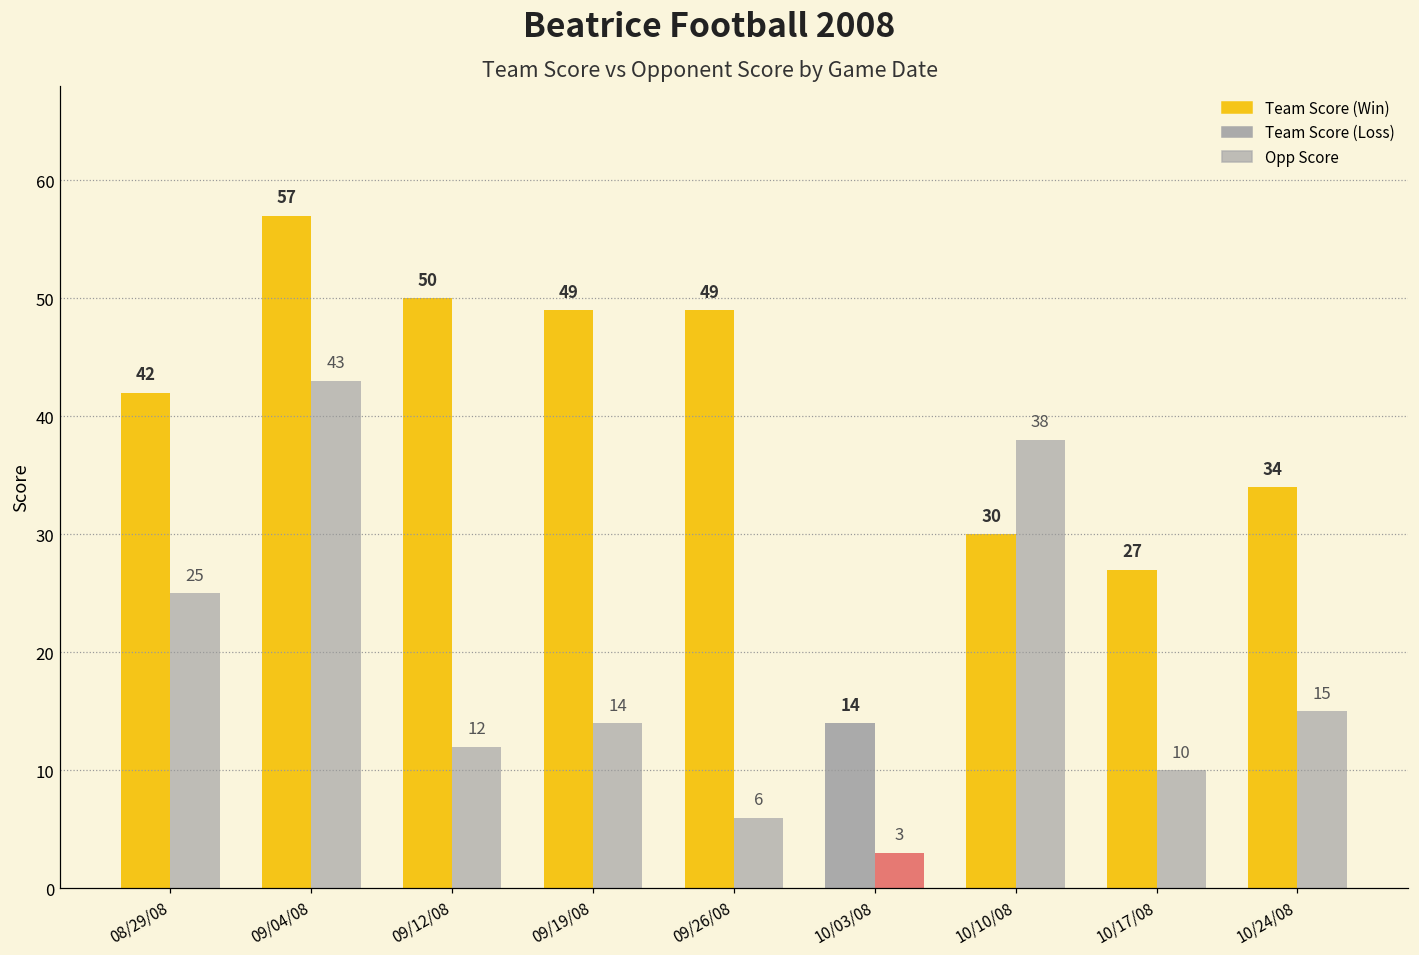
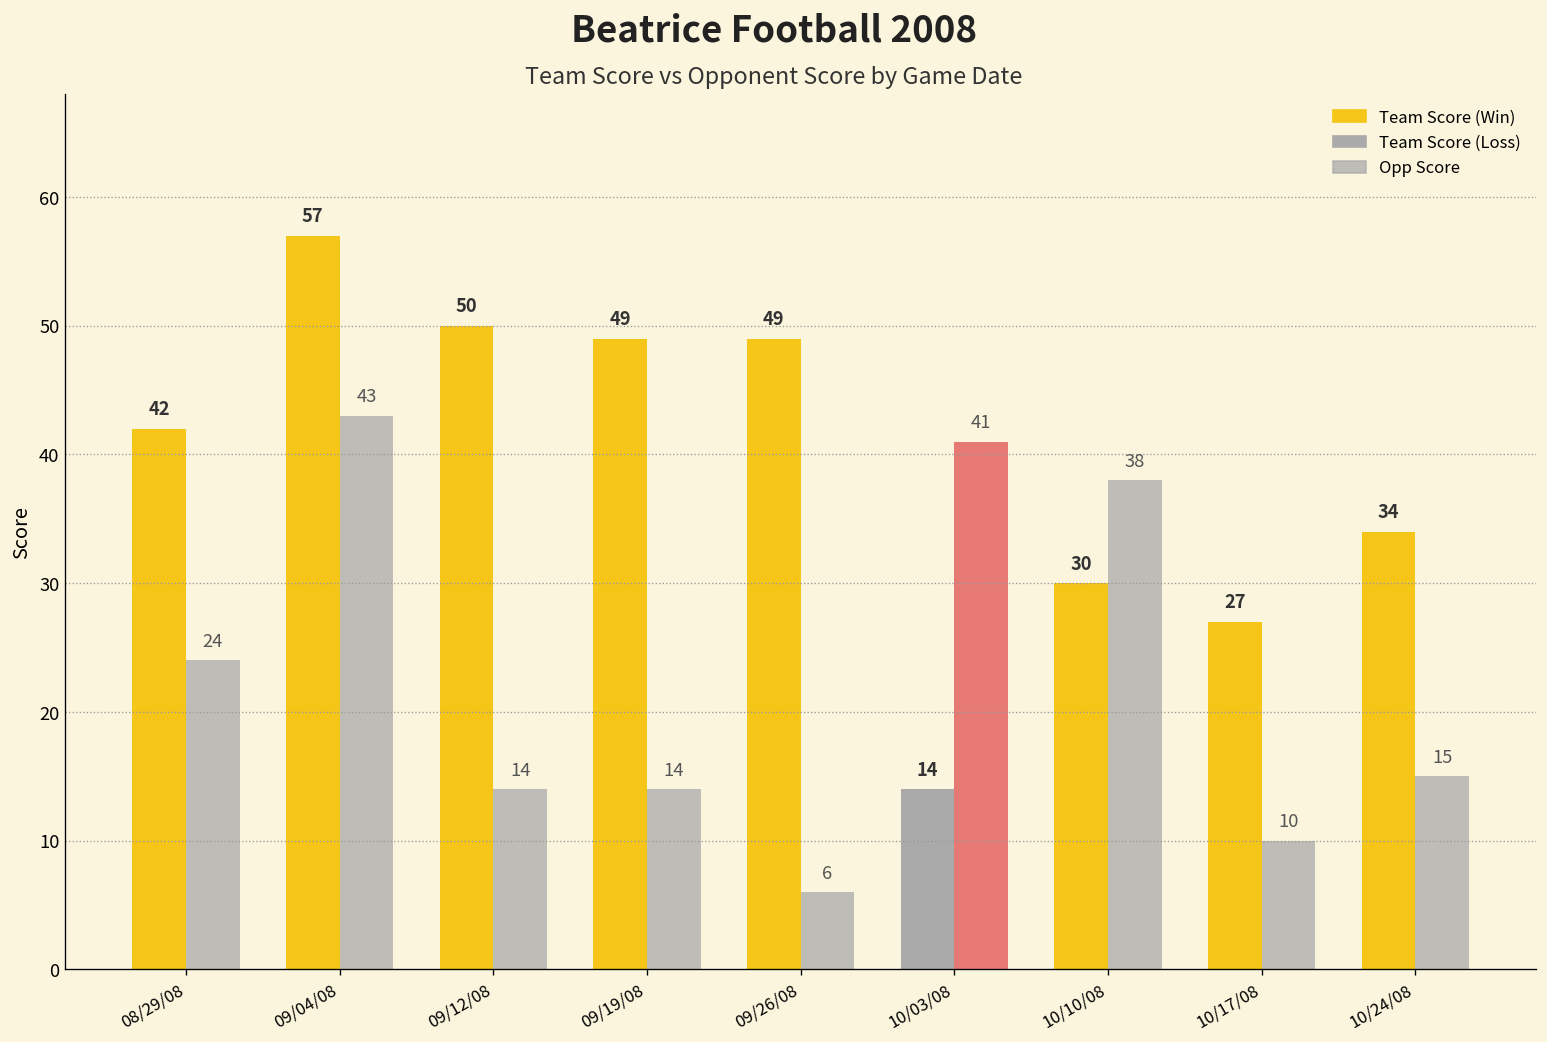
Opp Score, 08/29/08: 25 -> 24
Opp Score, 09/12/08: 12 -> 14
Opp Score, 10/03/08: 3 -> 41
